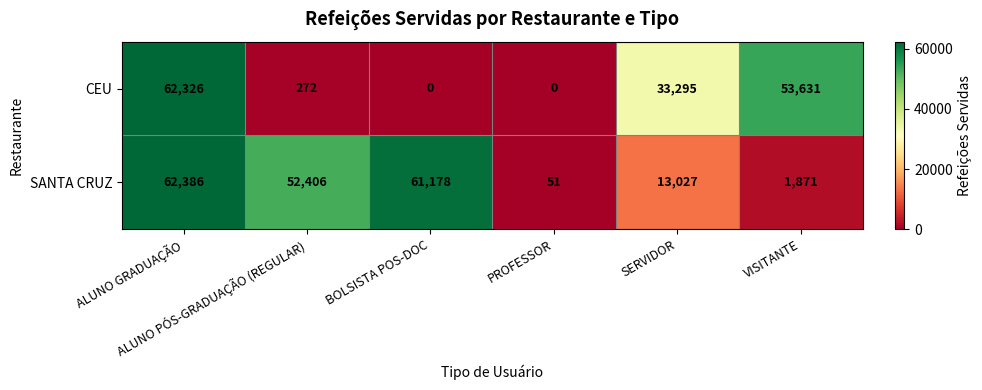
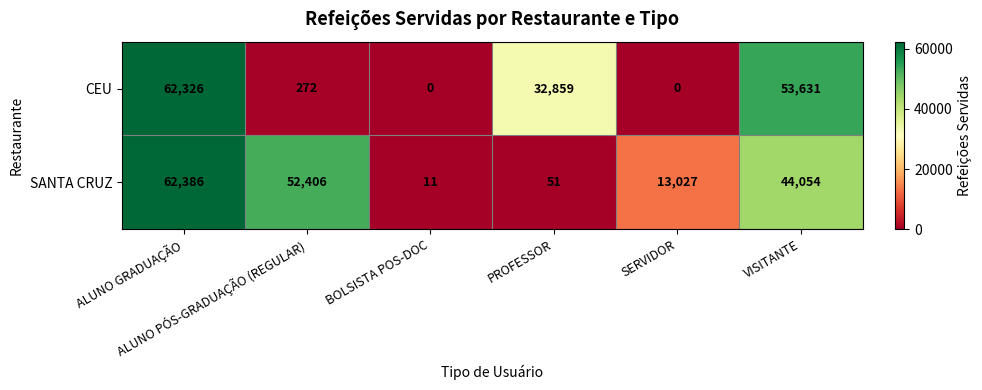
CEU, PROFESSOR: 0 -> 32,859
CEU, SERVIDOR: 33,295 -> 0
SANTA CRUZ, BOLSISTA POS-DOC: 61,178 -> 11
SANTA CRUZ, VISITANTE: 1,871 -> 44,054
